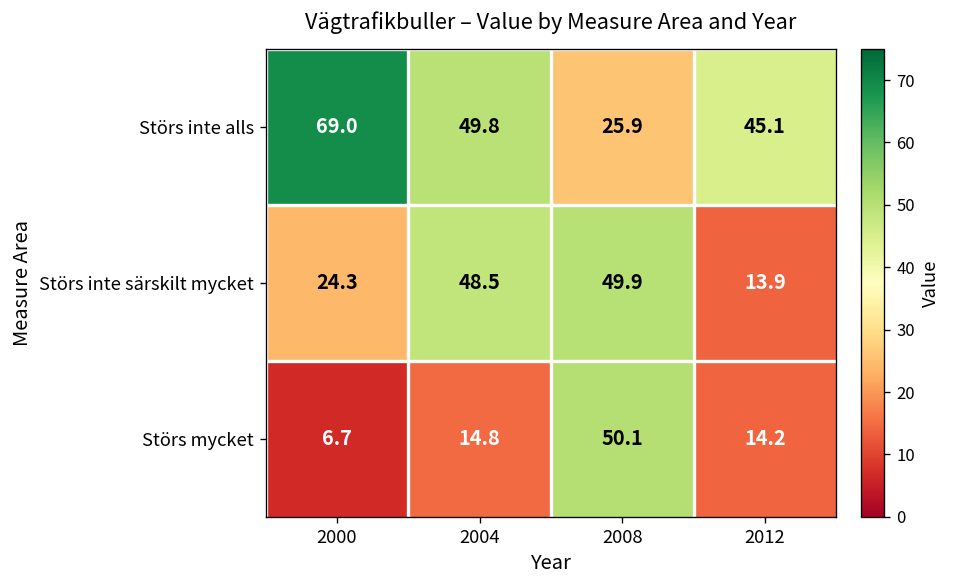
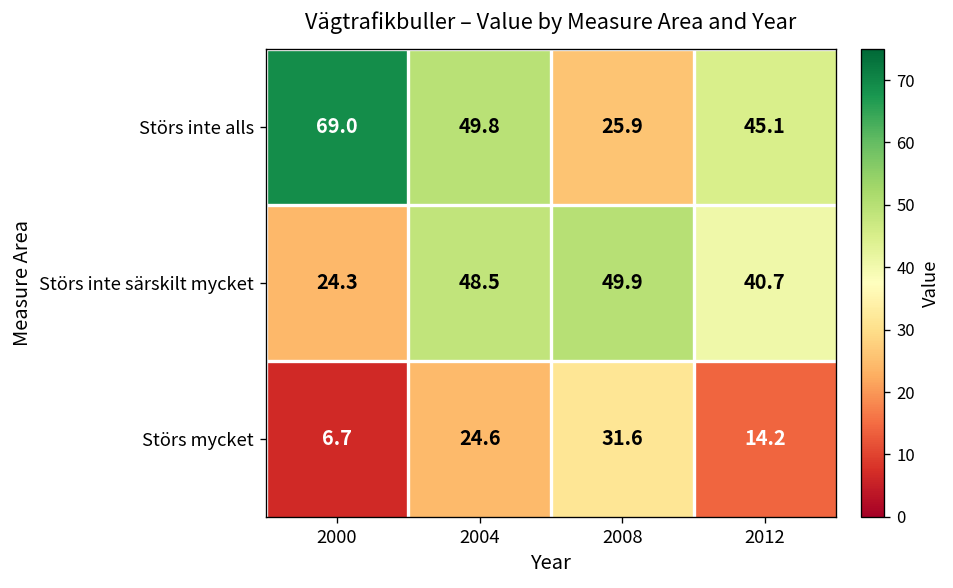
Störs inte särskilt mycket, 2012: 13.9 -> 40.7
Störs mycket, 2004: 14.8 -> 24.6
Störs mycket, 2008: 50.1 -> 31.6
